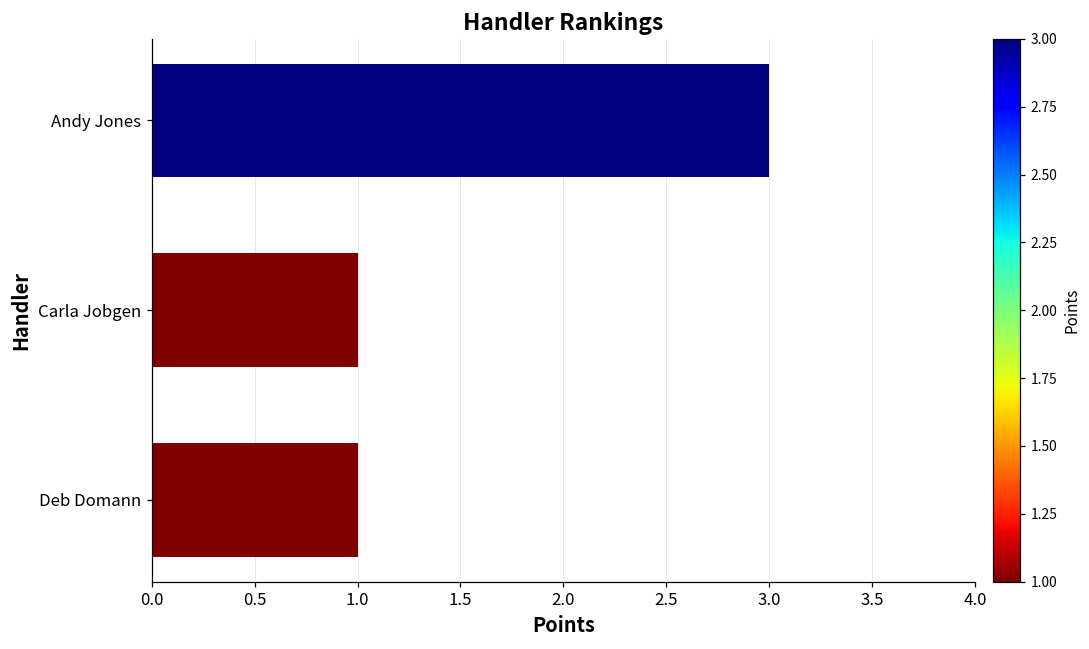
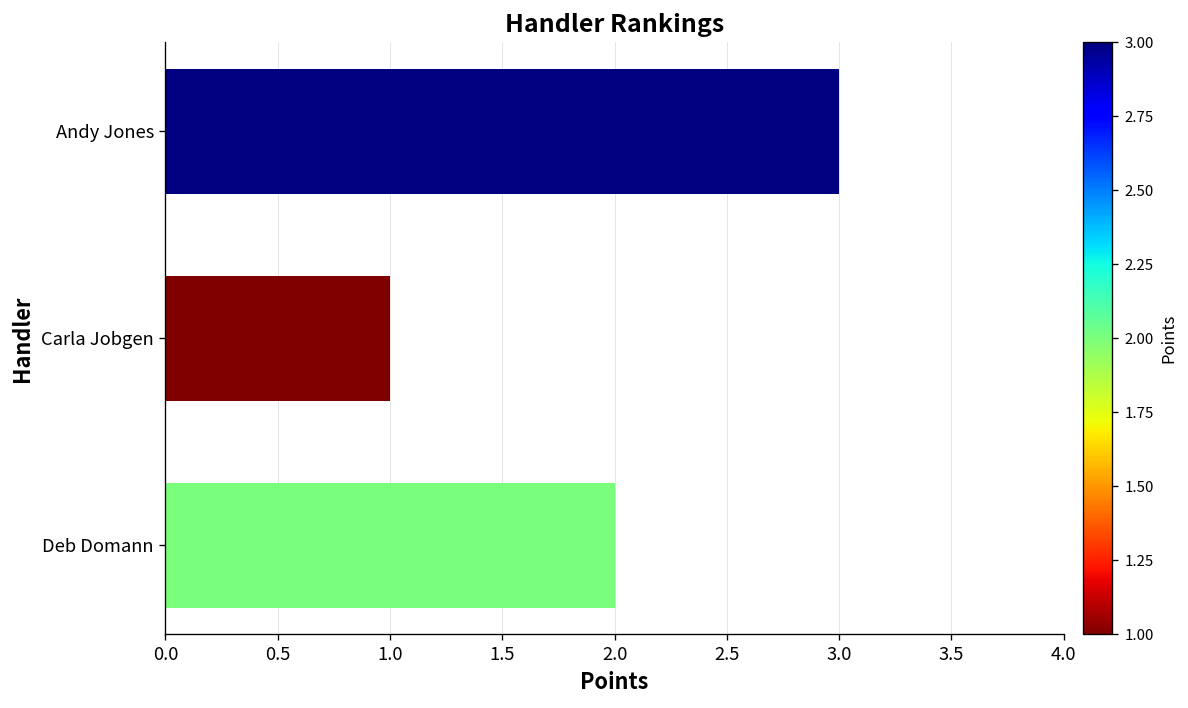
Deb Domann: 1 -> 2
